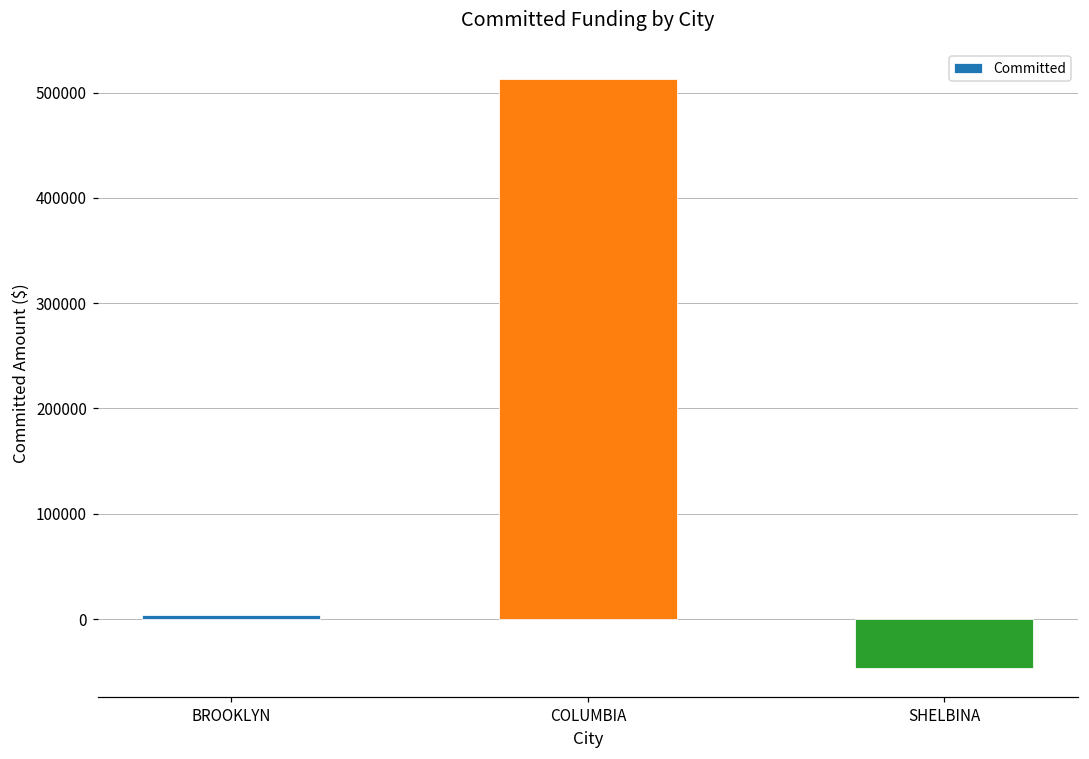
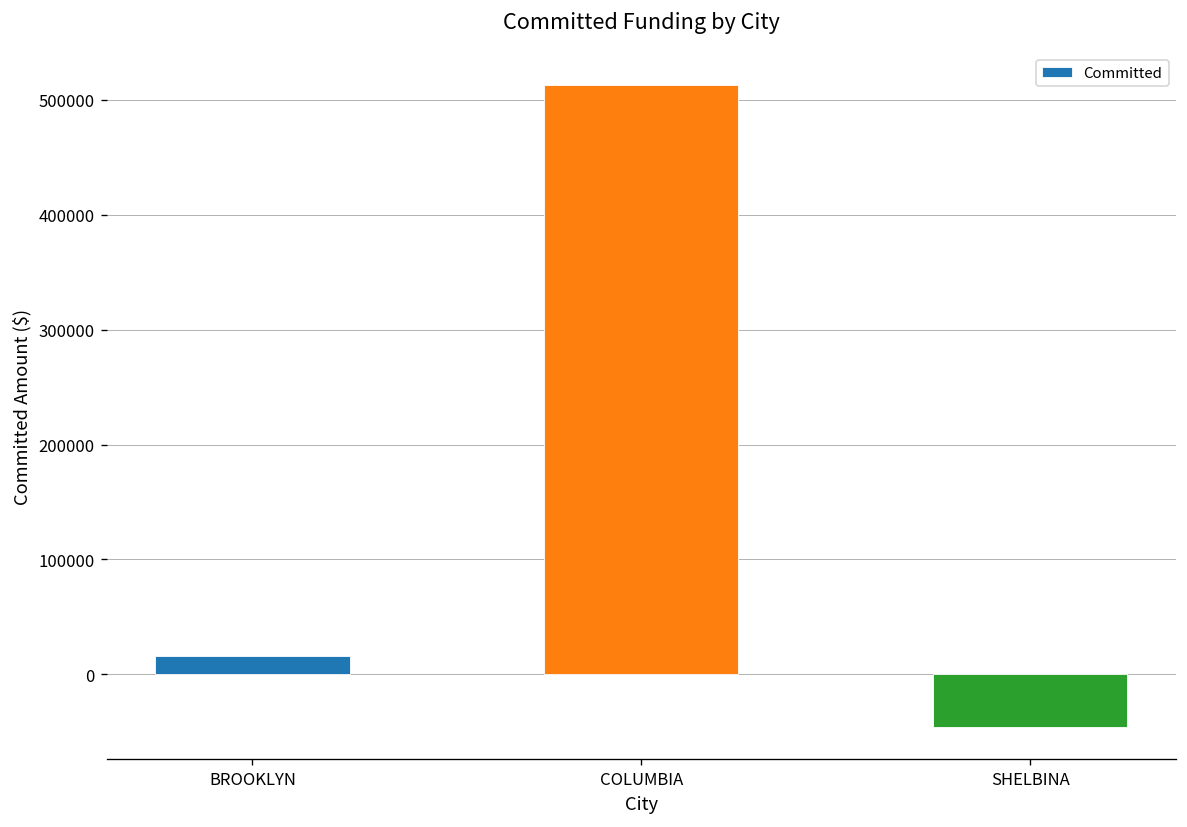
BROOKLYN: 0 -> 20000
